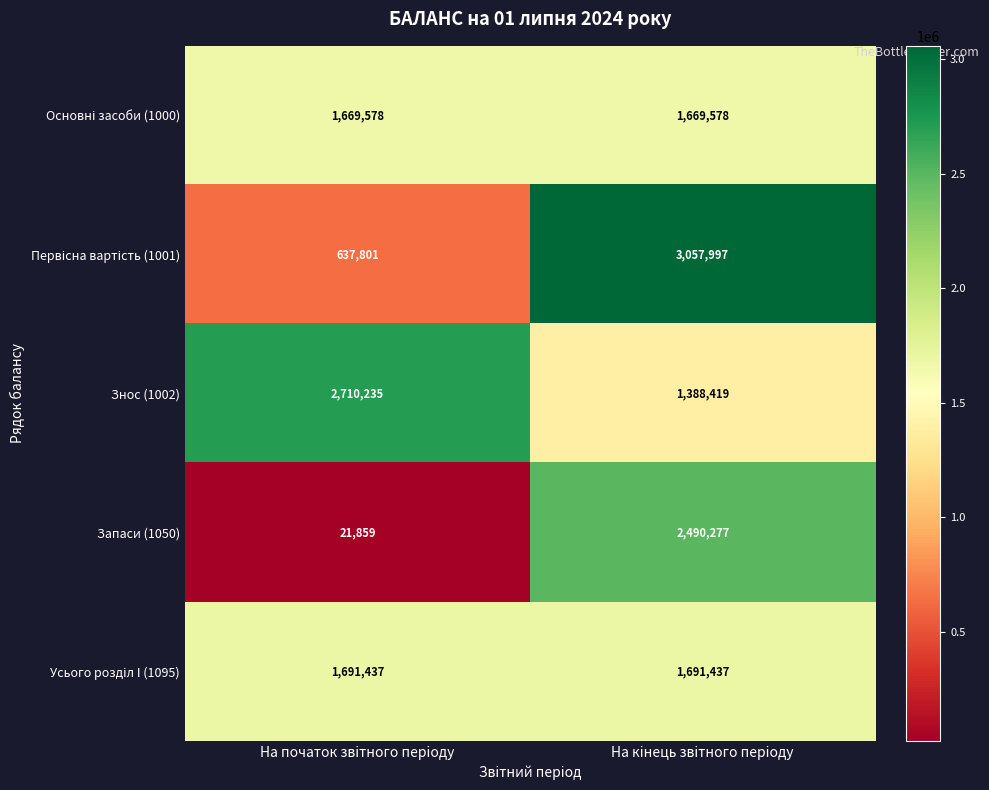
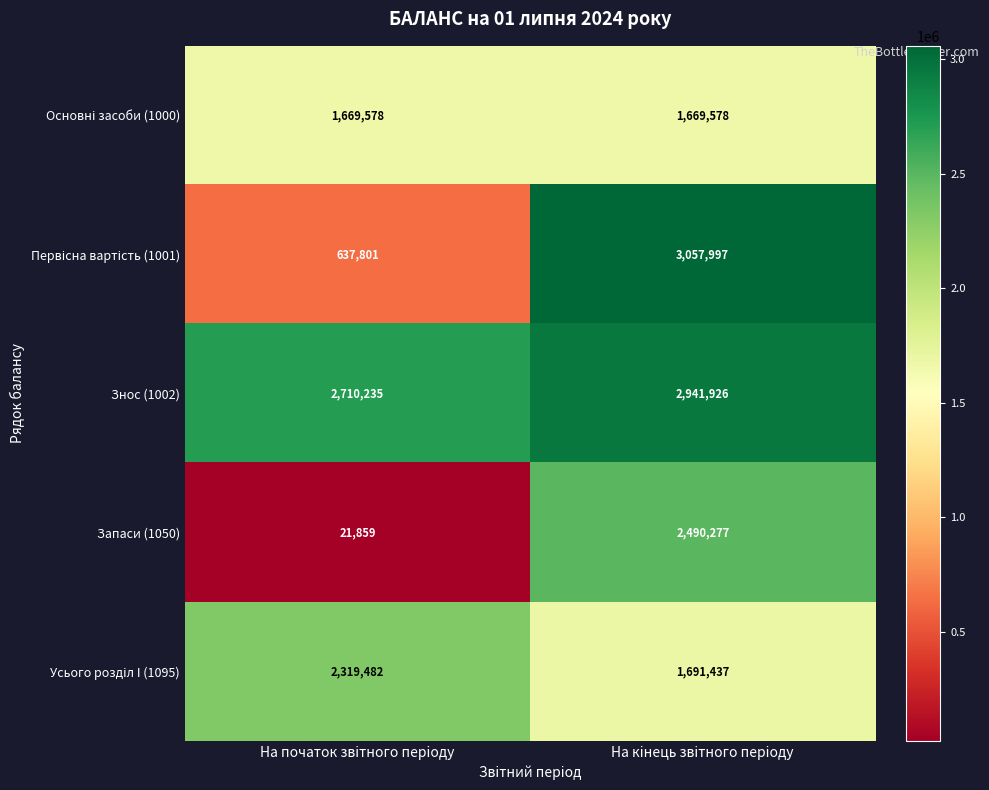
Знос (1002), На кінець звітного періоду: 1,388,419 -> 2,941,926
Усього розділ І (1095), На початок звітного періоду: 1,691,437 -> 2,319,482
